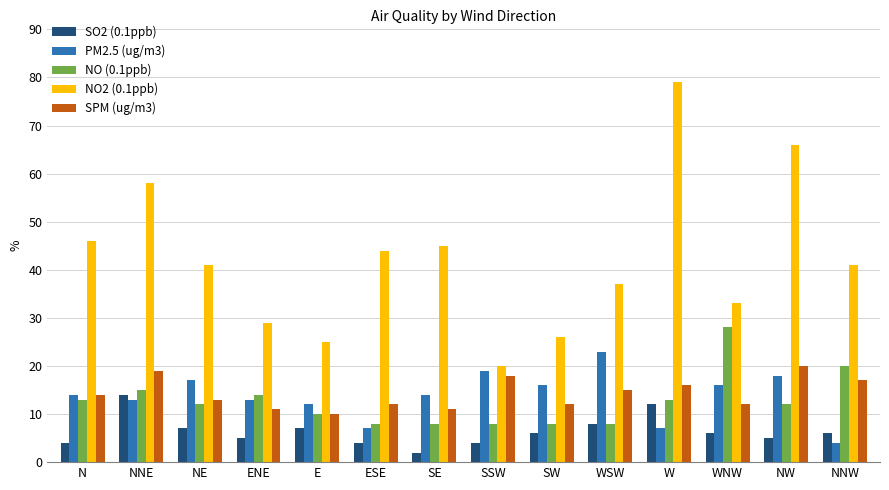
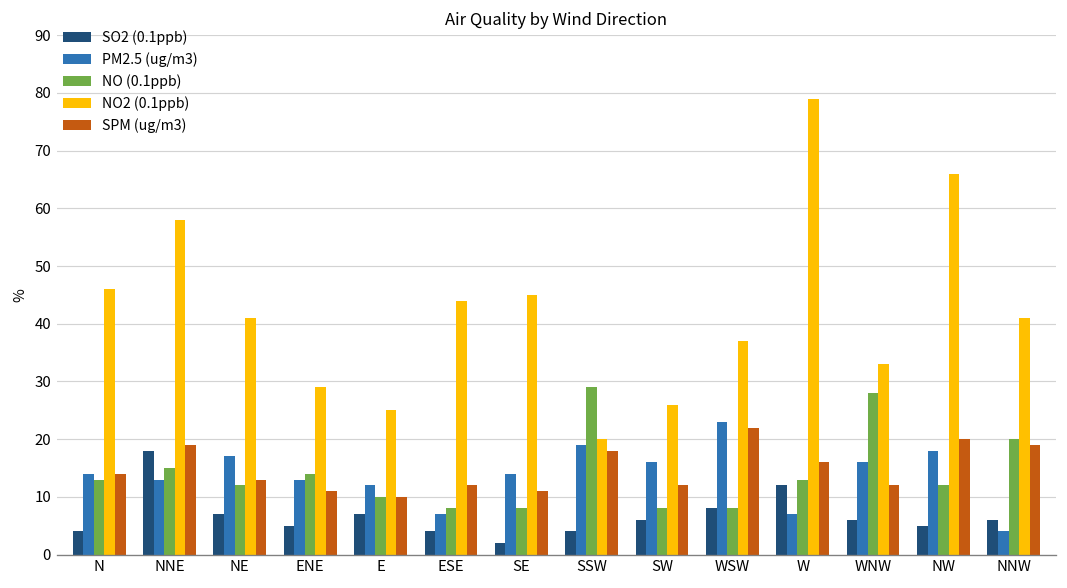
SO2 (0.1ppb), NNE: 14 -> 18
NO (0.1ppb), SSW: 8 -> 29
SPM (ug/m3), WSW: 15 -> 22
SPM (ug/m3), NNW: 17 -> 19
